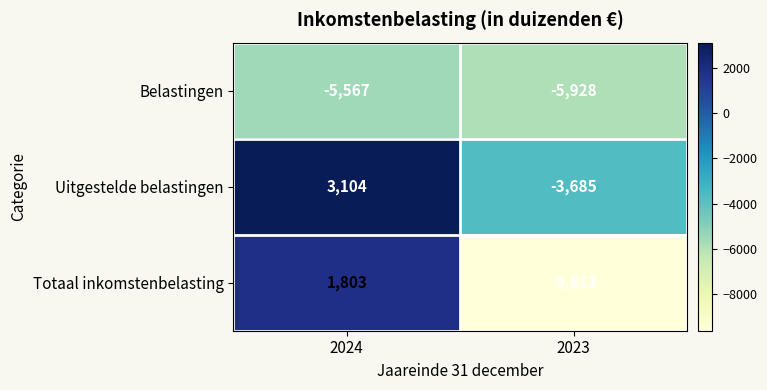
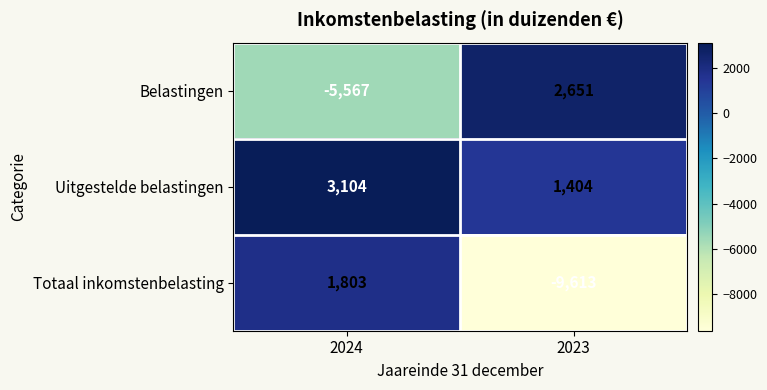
Belastingen, 2023: -5,928 -> 2,651
Uitgestelde belastingen, 2023: -3,685 -> 1,404
